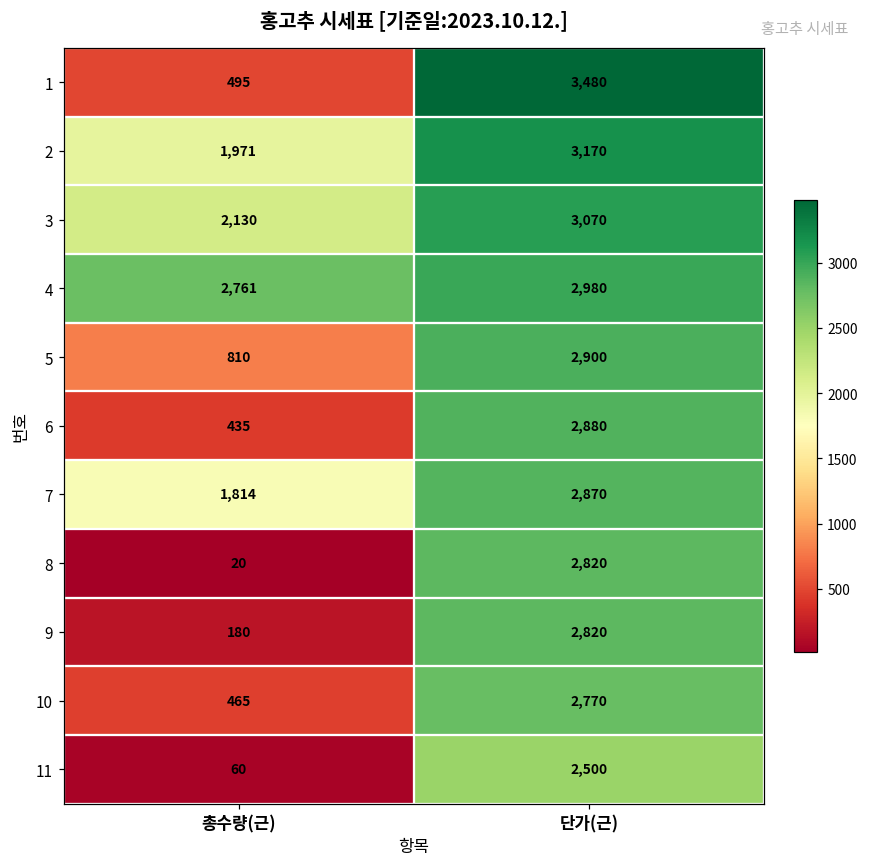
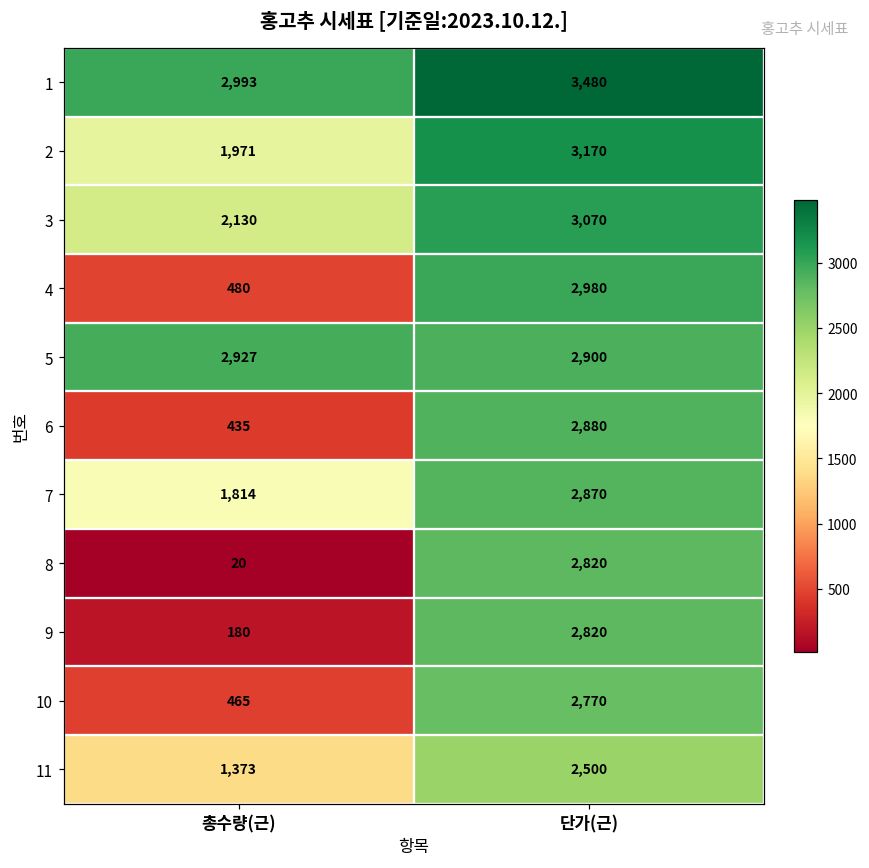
1, 총수량(근): 495 -> 2,993
4, 총수량(근): 2,761 -> 480
5, 총수량(근): 810 -> 2,927
11, 총수량(근): 60 -> 1,373
